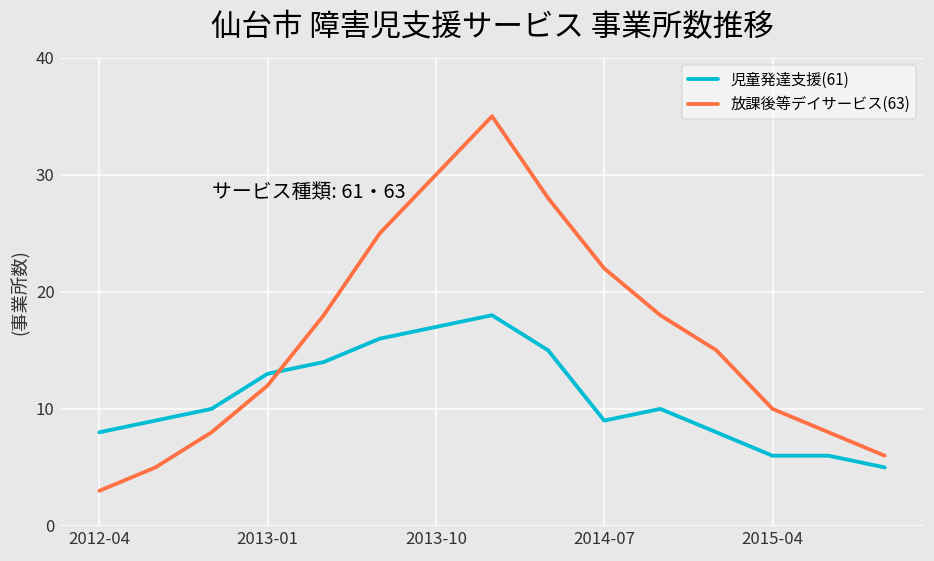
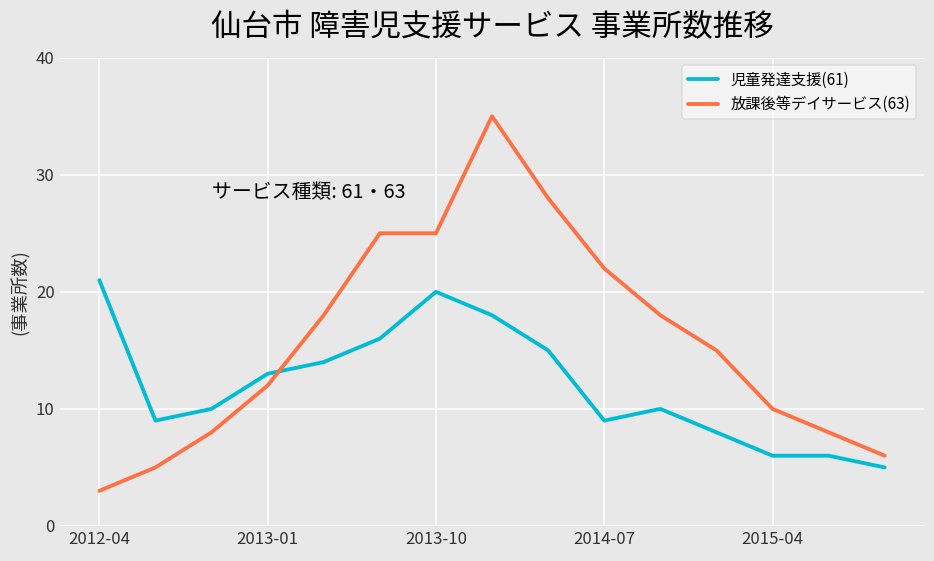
児童発達支援(61), 2012-04: 8 -> 21
児童発達支援(61), 2013-10: 17 -> 20
放課後等デイサービス(63), 2013-10: 30 -> 25
